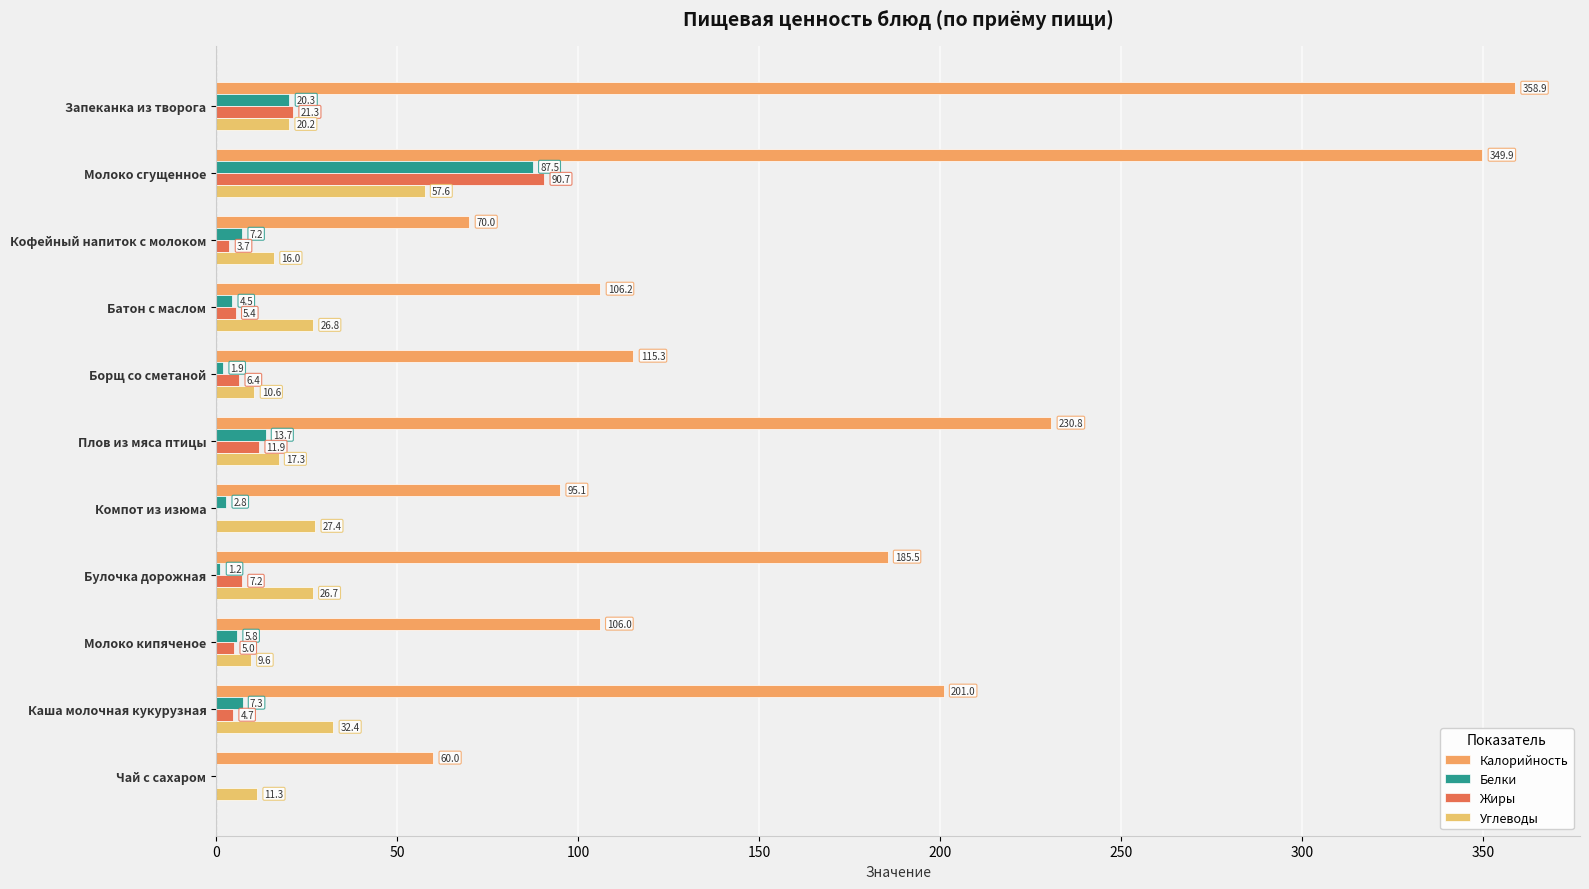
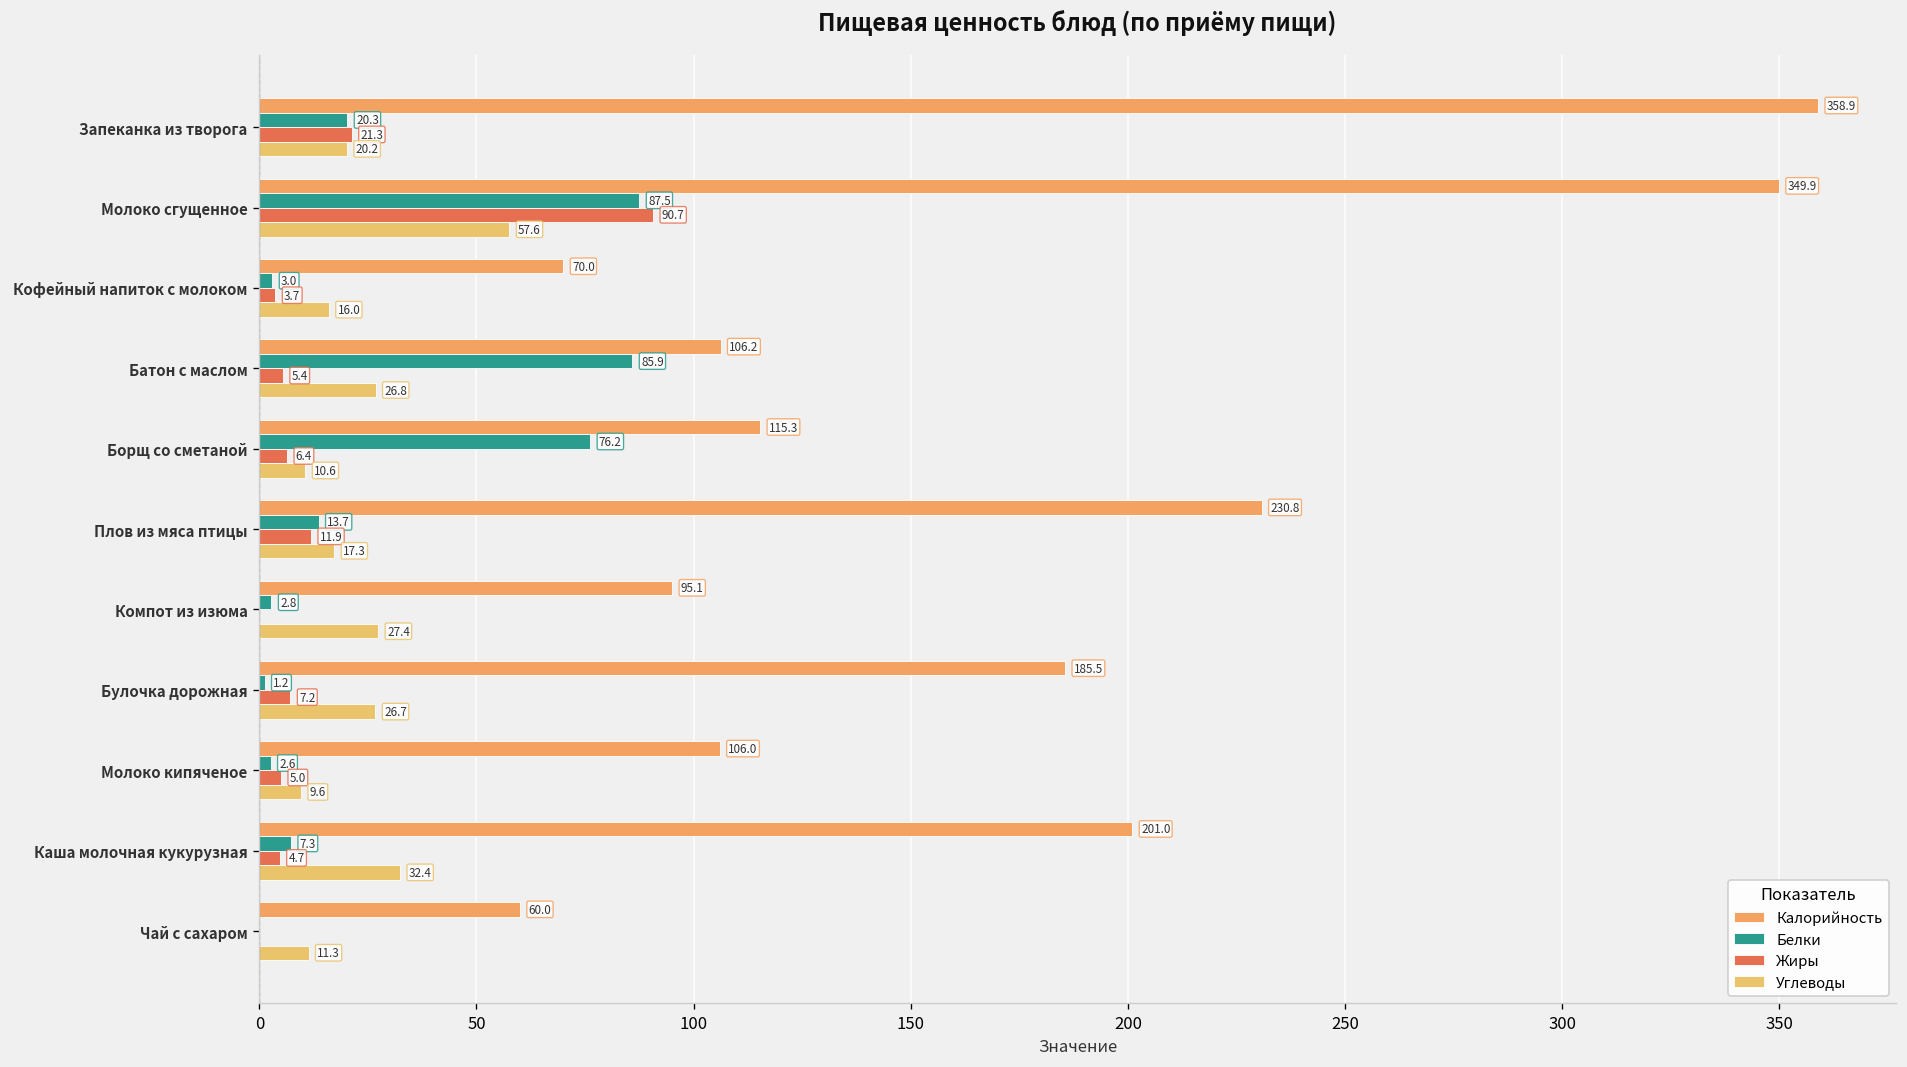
Белки, Кофейный напиток с молоком: 7.2 -> 3.0
Белки, Батон с маслом: 4.5 -> 85.9
Белки, Борщ со сметаной: 1.9 -> 76.2
Белки, Молоко кипяченое: 5.8 -> 2.6
